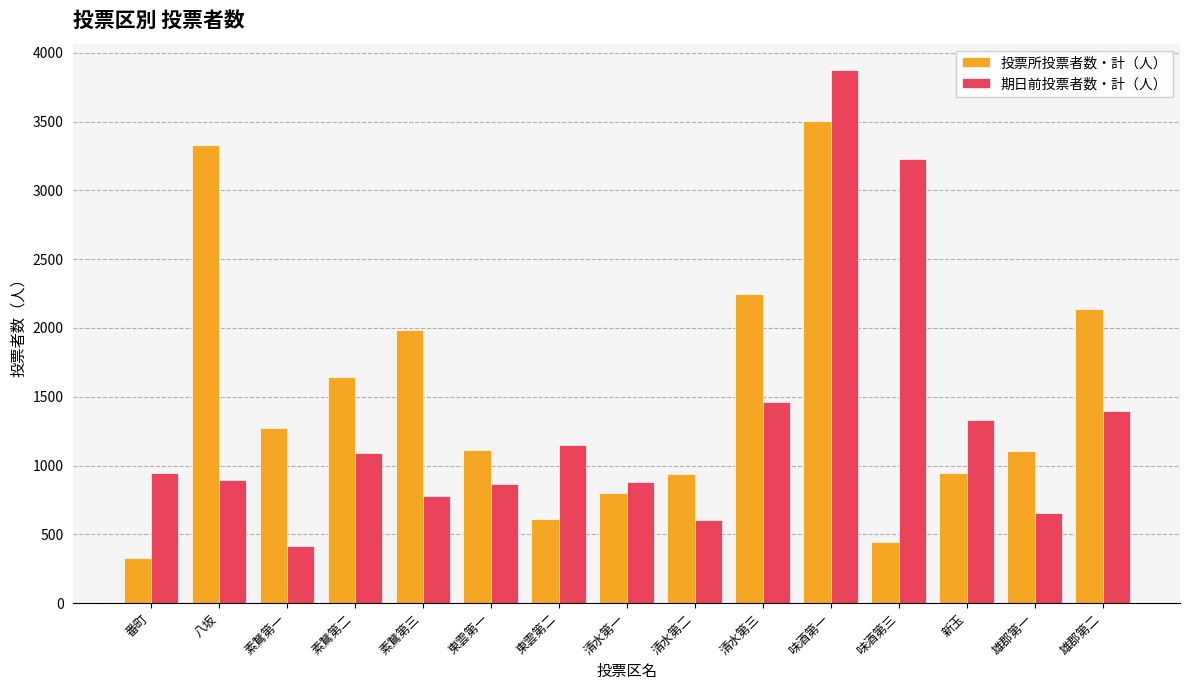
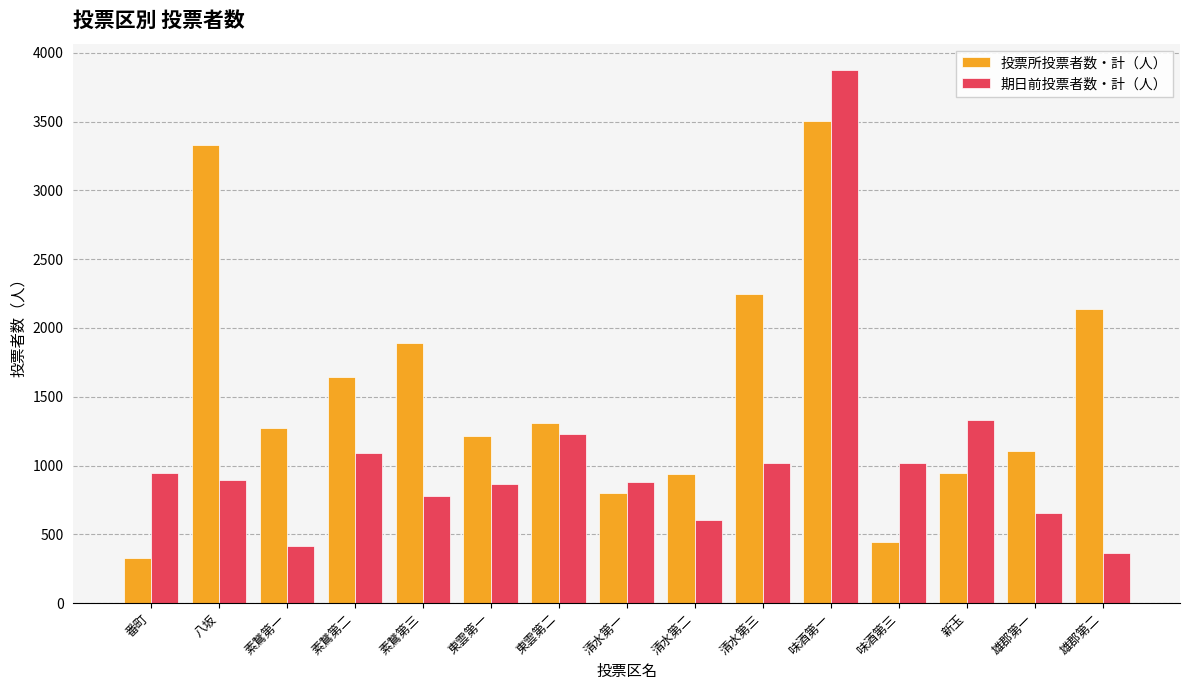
投票所投票者数・計（人）, 素鵞第三: 1980 -> 1890
投票所投票者数・計（人）, 東雲第一: 1110 -> 1220
投票所投票者数・計（人）, 東雲第二: 610 -> 1310
期日前投票者数・計（人）, 東雲第二: 1150 -> 1230
期日前投票者数・計（人）, 清水第三: 1460 -> 1020
期日前投票者数・計（人）, 味酒第三: 3230 -> 1020
期日前投票者数・計（人）, 雄郡第二: 1400 -> 370
